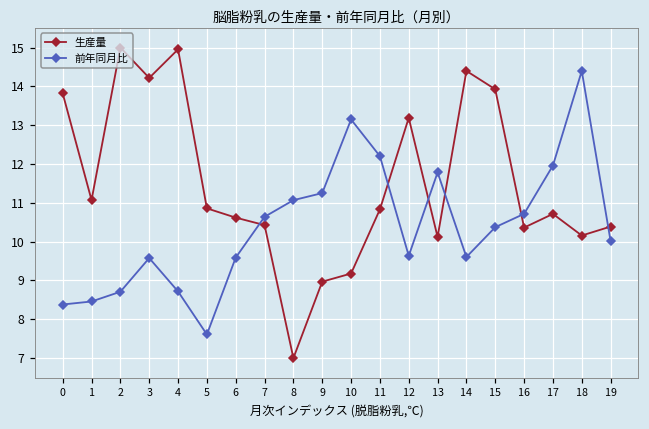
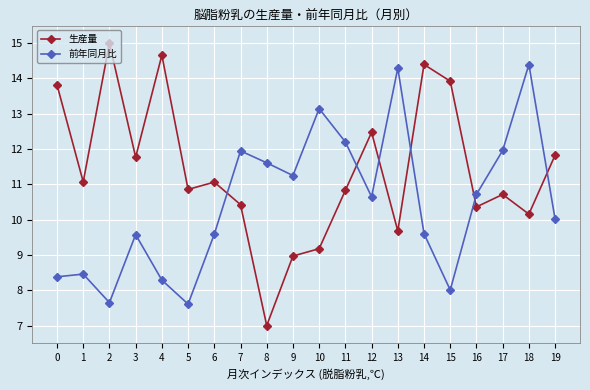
前年同月比, 2: 8.7 -> 7.7
生産量, 3: 14.2 -> 11.8
生産量, 4: 15.0 -> 14.7
前年同月比, 4: 8.7 -> 8.3
生産量, 6: 10.6 -> 11.1
前年同月比, 7: 10.6 -> 11.9
前年同月比, 8: 11.1 -> 11.6
生産量, 12: 13.2 -> 12.5
前年同月比, 12: 9.6 -> 10.6
生産量, 13: 10.1 -> 9.7
前年同月比, 13: 11.8 -> 14.3
前年同月比, 15: 10.4 -> 8.0
生産量, 19: 10.4 -> 11.8
